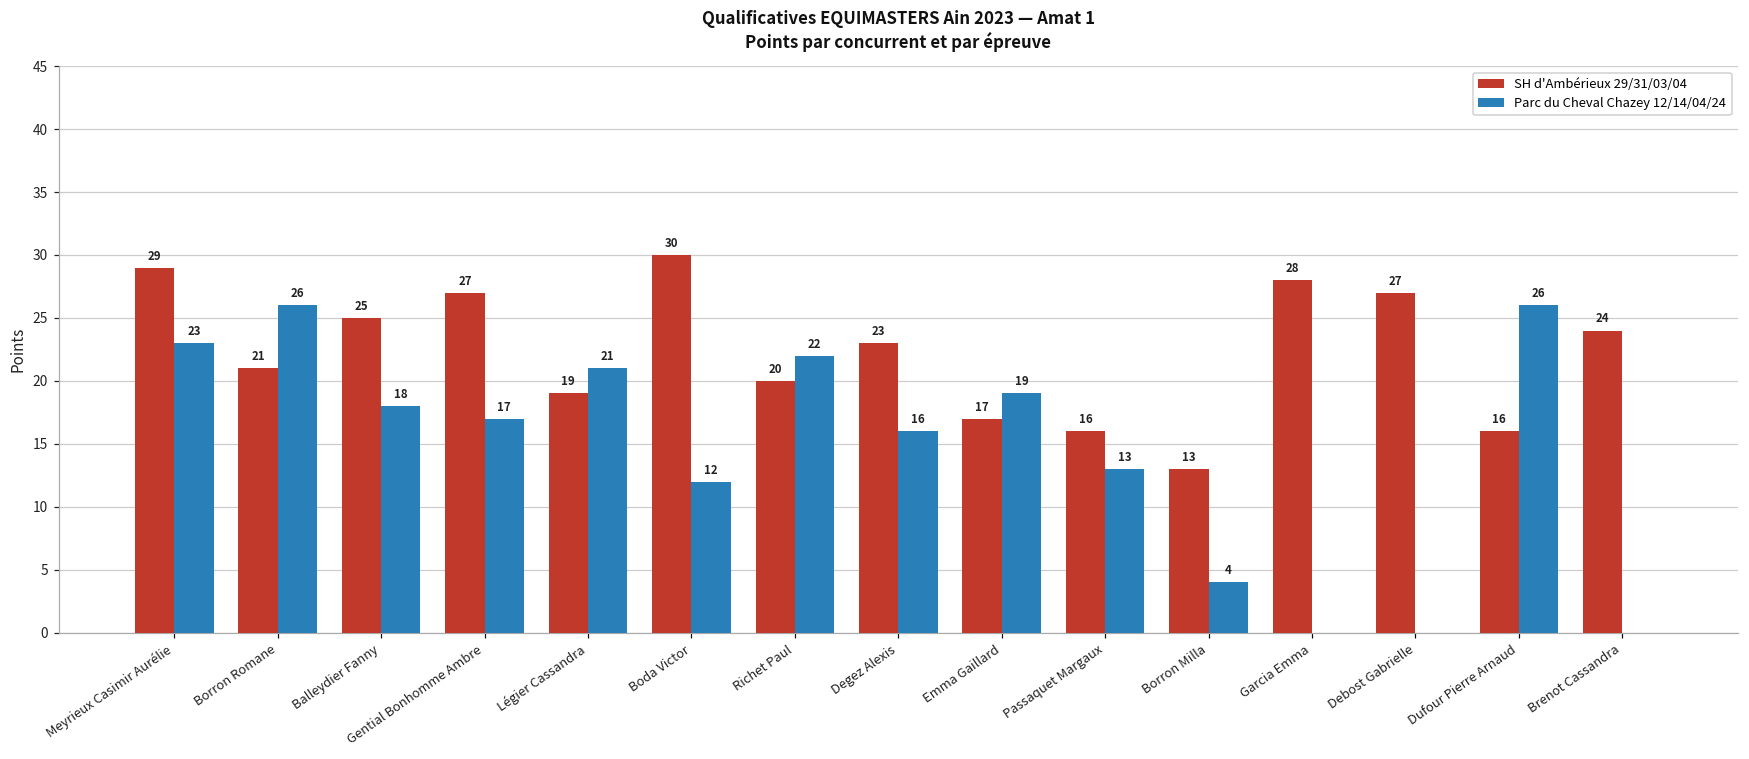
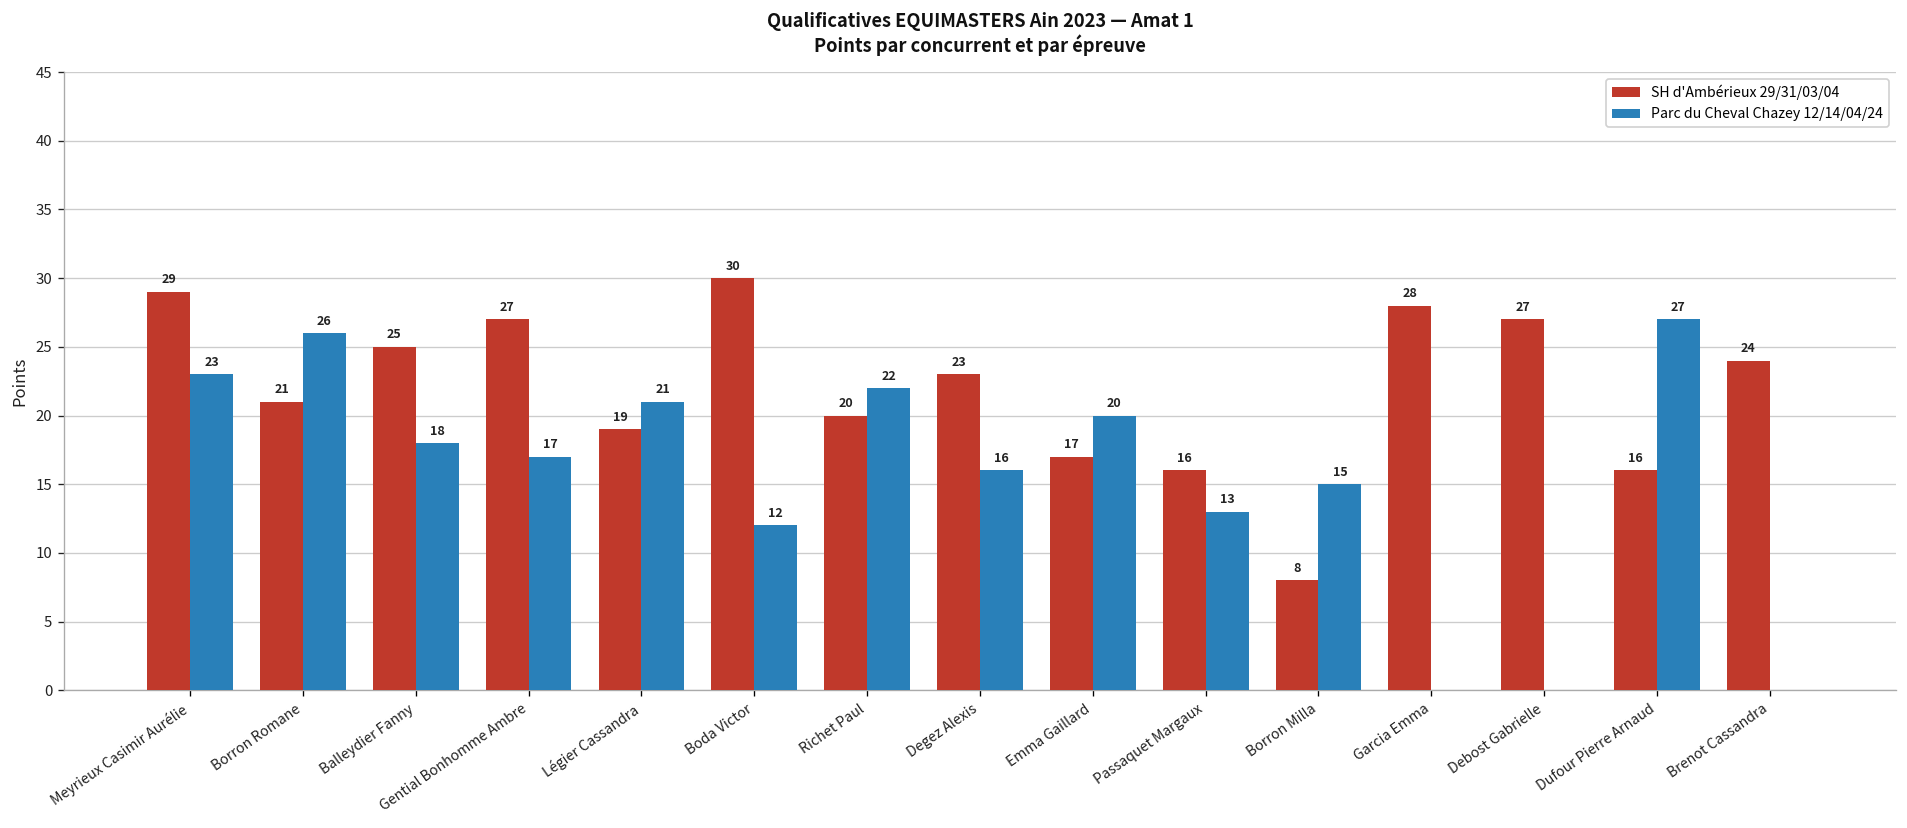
Parc du Cheval Chazey 12/14/04/24, Emma Gaillard: 19 -> 20
SH d'Ambérieux 29/31/03/04, Borron Milla: 13 -> 8
Parc du Cheval Chazey 12/14/04/24, Borron Milla: 4 -> 15
Parc du Cheval Chazey 12/14/04/24, Dufour Pierre Arnaud: 26 -> 27
